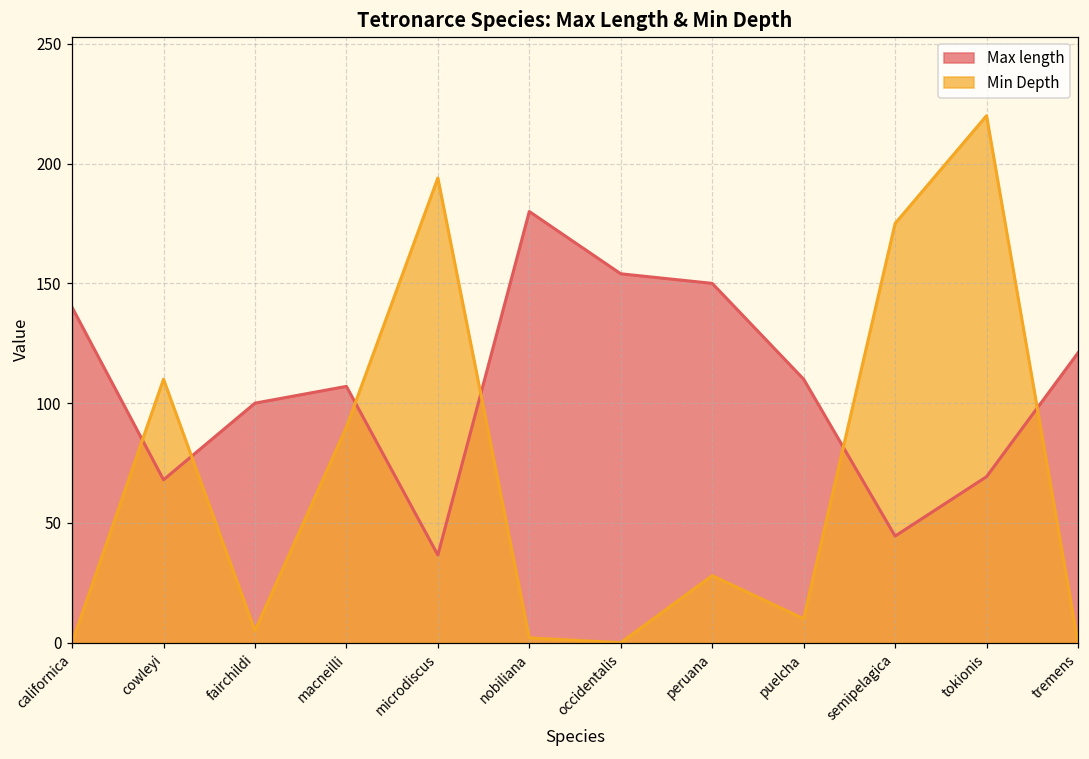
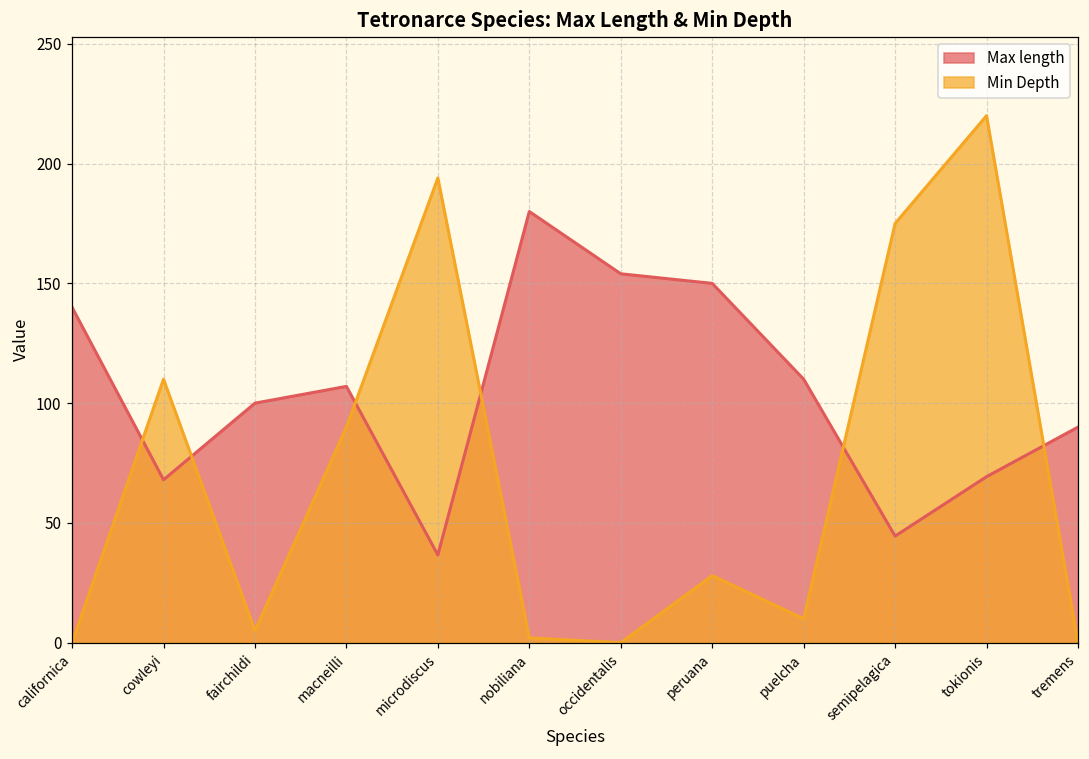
Max length, tremens: 121 -> 90
